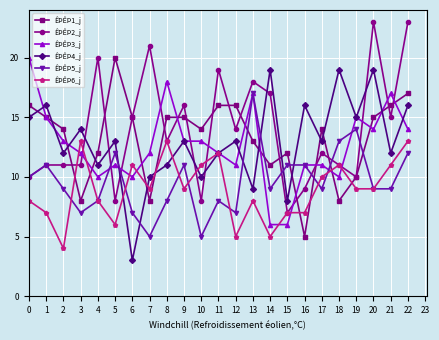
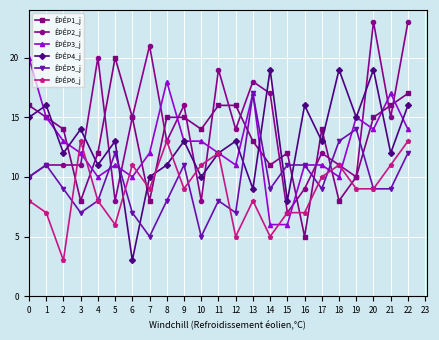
ÊÞÊÞ6_j, 2: 4 -> 3
